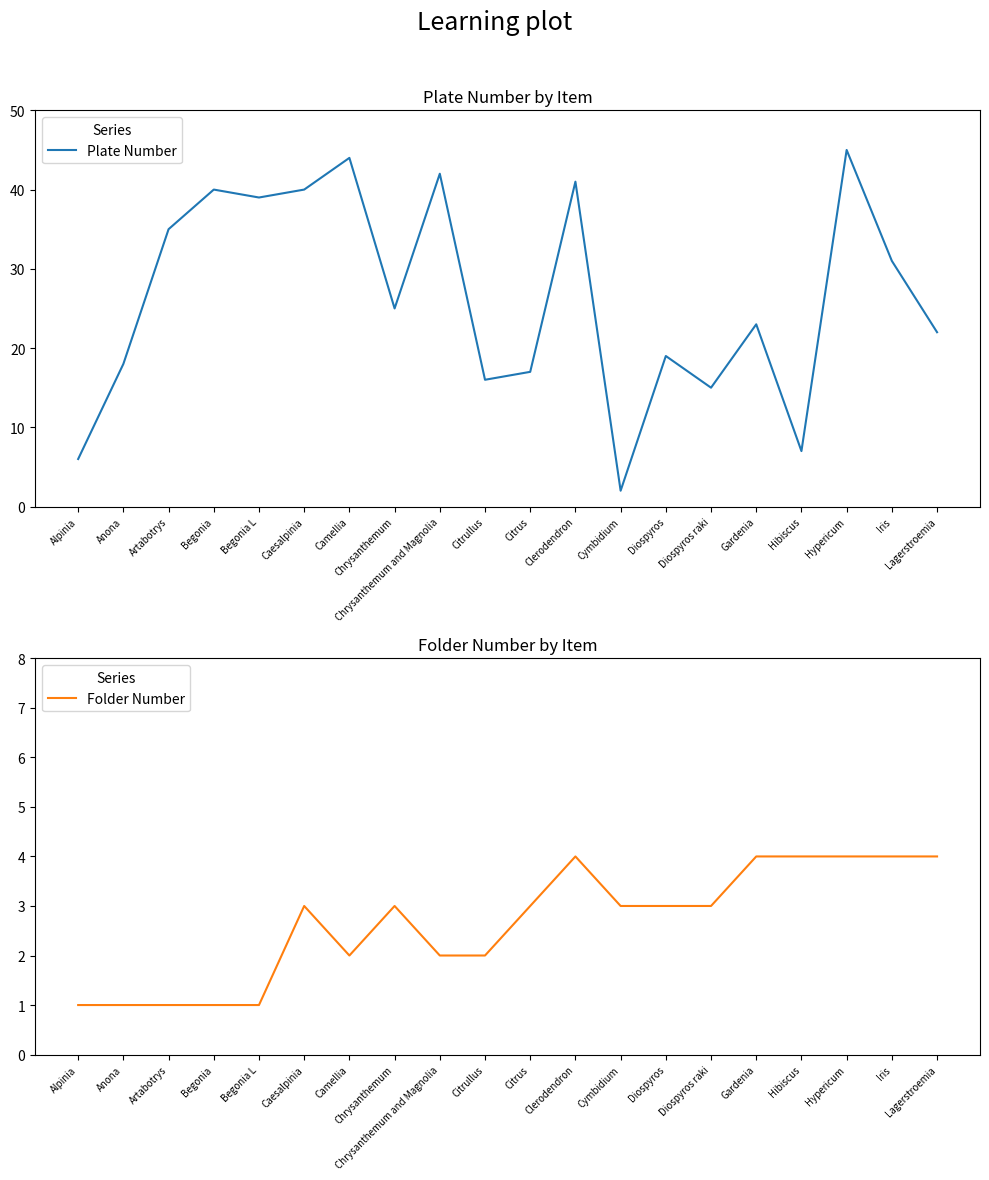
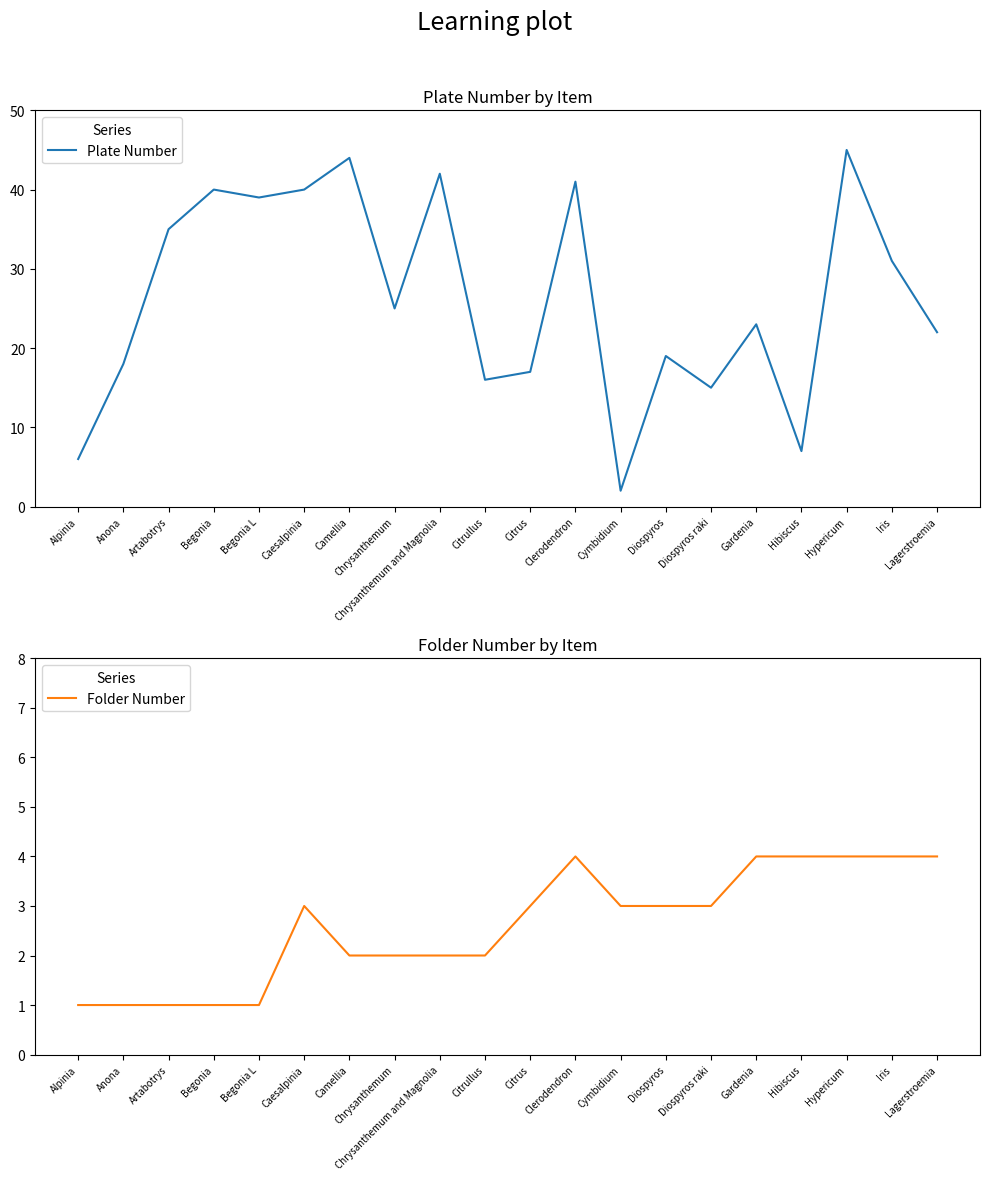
Folder Number by Item, Chrysanthemum: 3 -> 2
